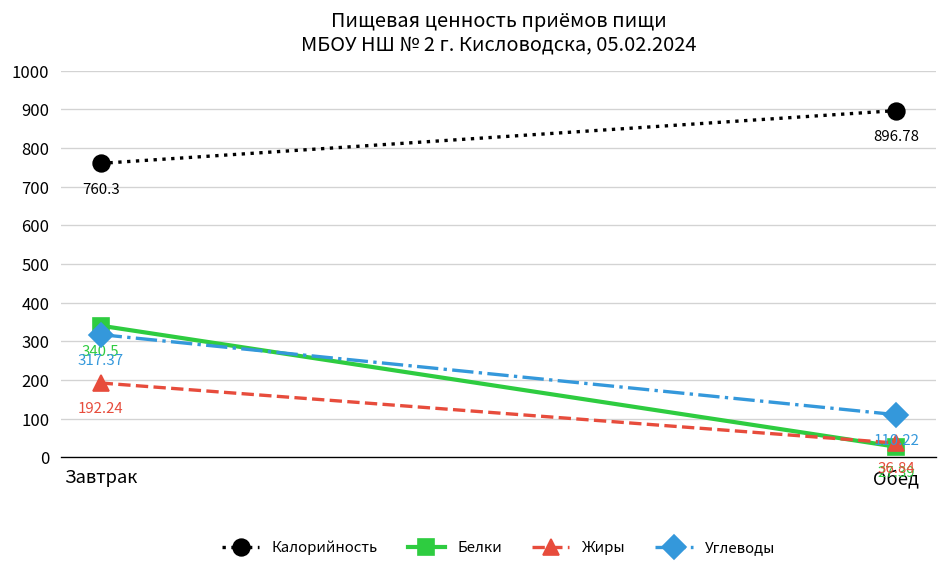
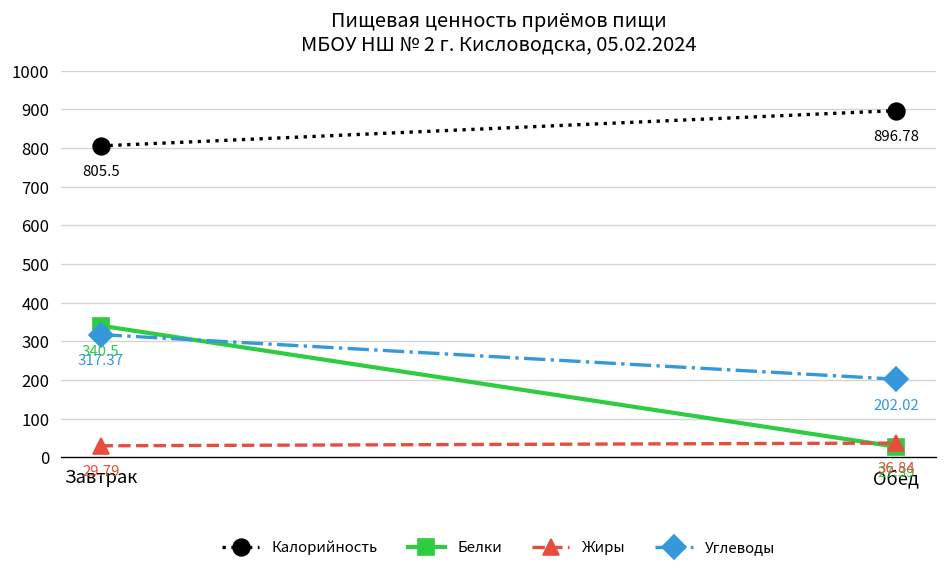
Калорийность, Завтрак: 760.3 -> 805.5
Жиры, Завтрак: 192.24 -> 29.79
Углеводы, Обед: 110.22 -> 202.02
